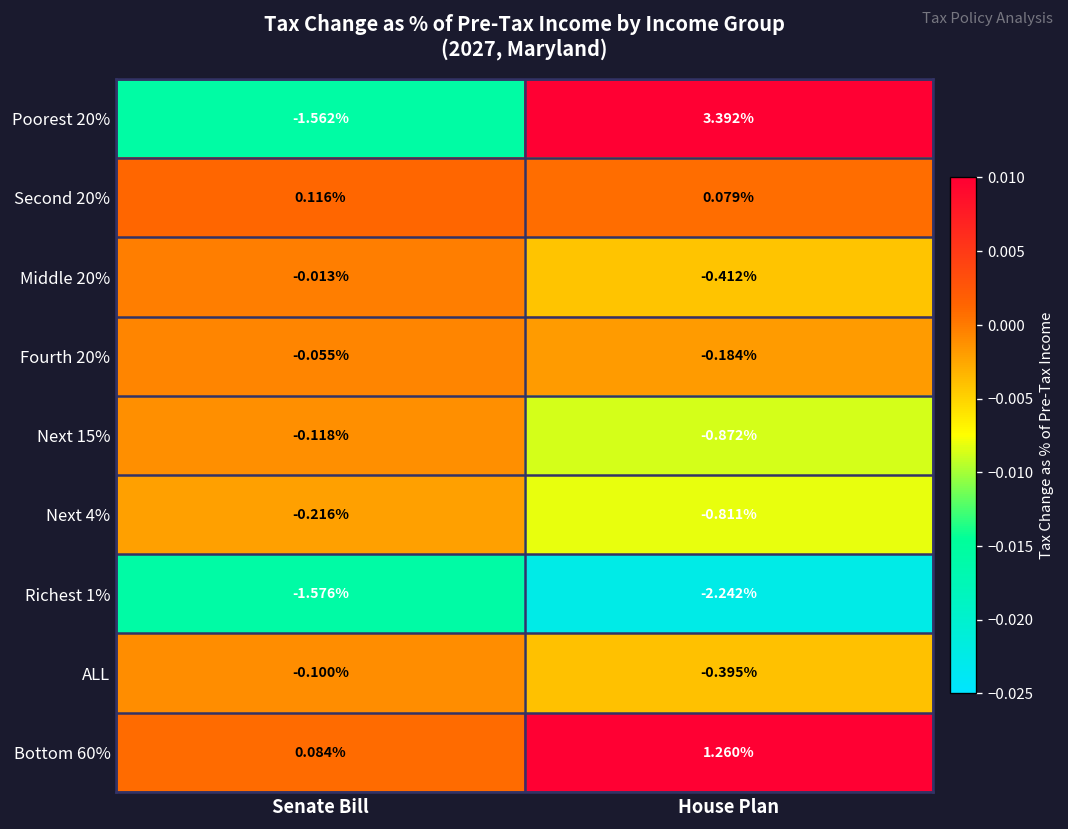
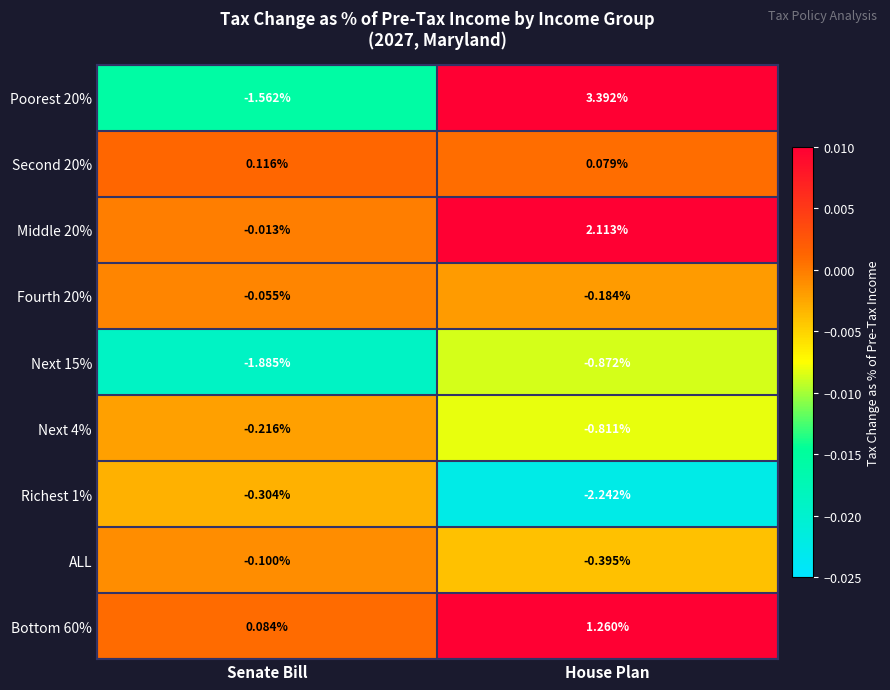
Middle 20%, House Plan: -0.412% -> 2.113%
Next 15%, Senate Bill: -0.118% -> -1.885%
Richest 1%, Senate Bill: -1.576% -> -0.304%
